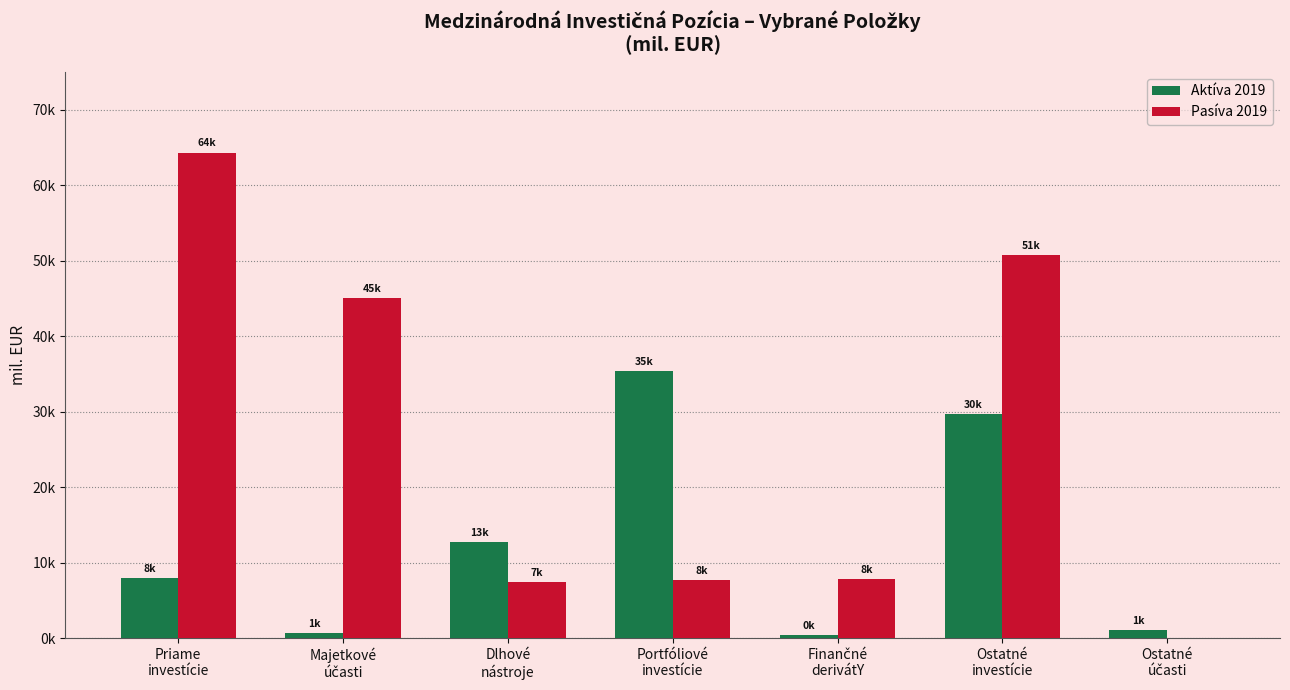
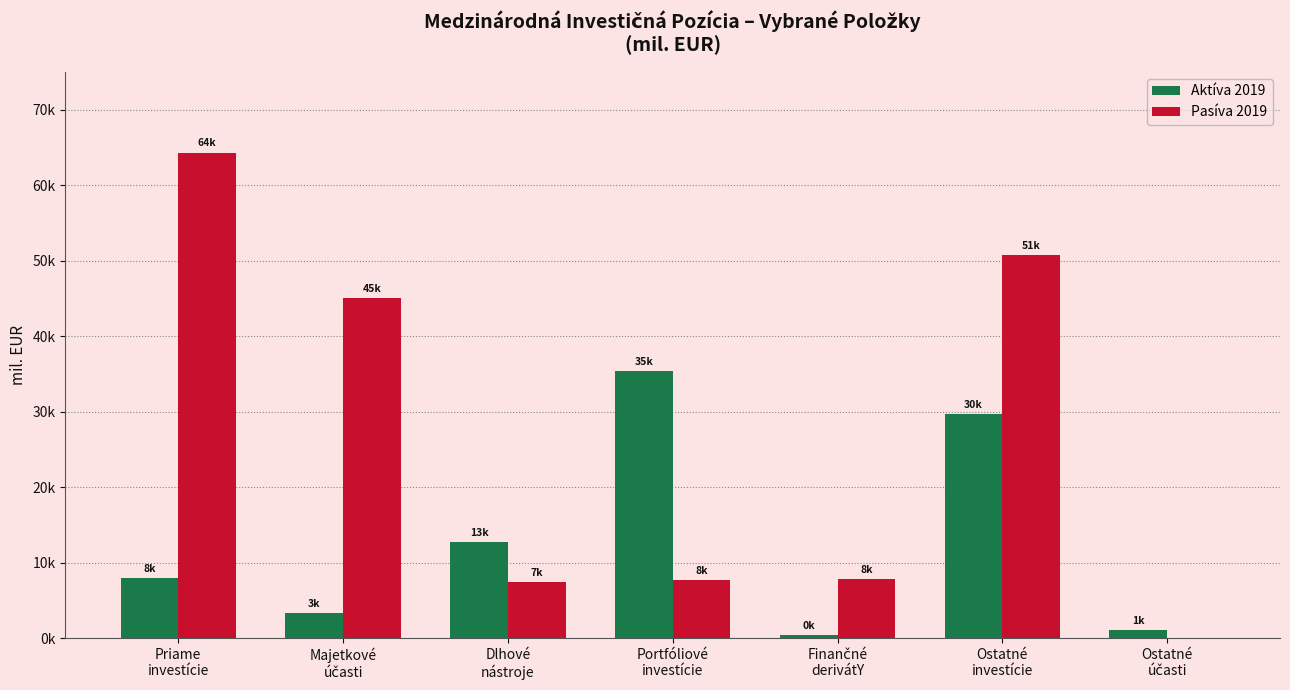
Aktíva 2019, Majetkové účasti: 1k -> 3k
